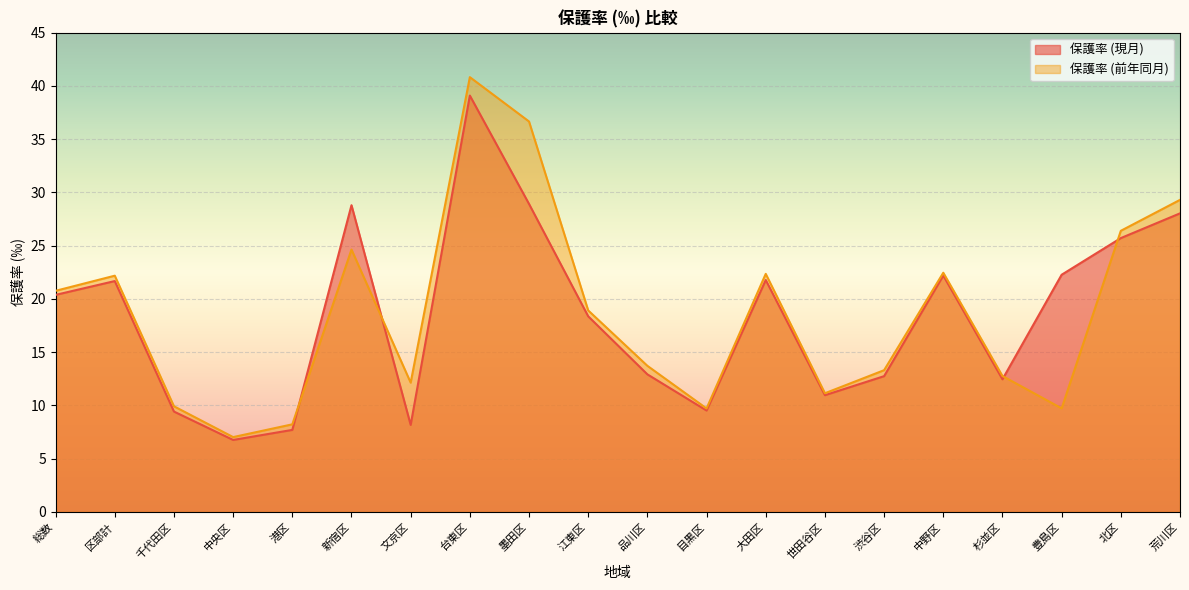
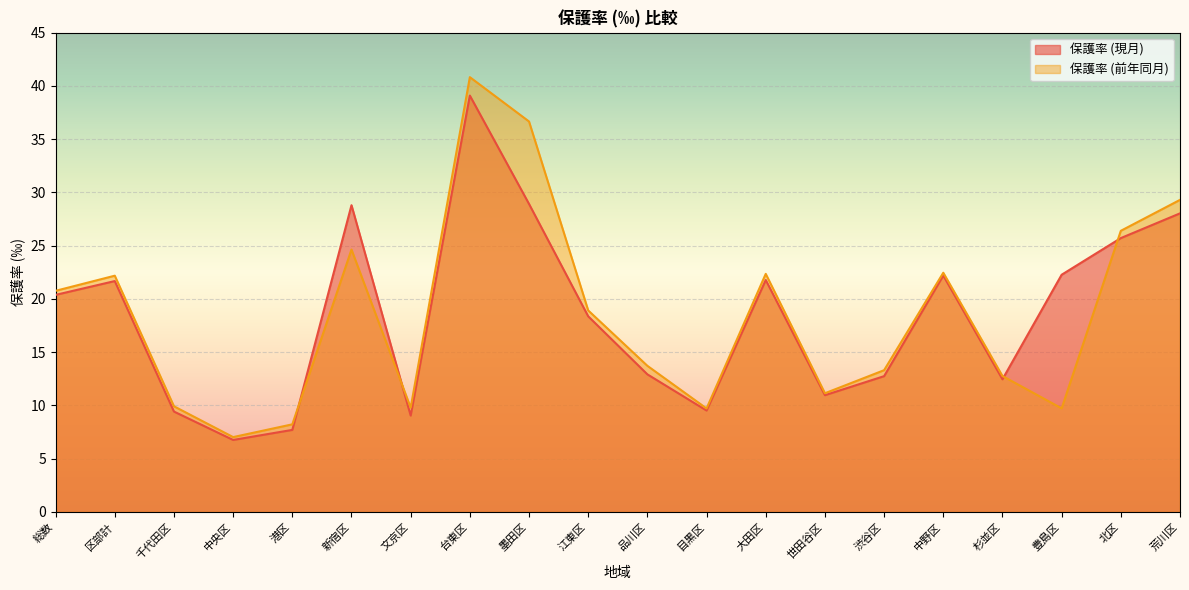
保護率 (現月), 文京区: 8.2 -> 9.0
保護率 (前年同月), 文京区: 12.1 -> 9.8
